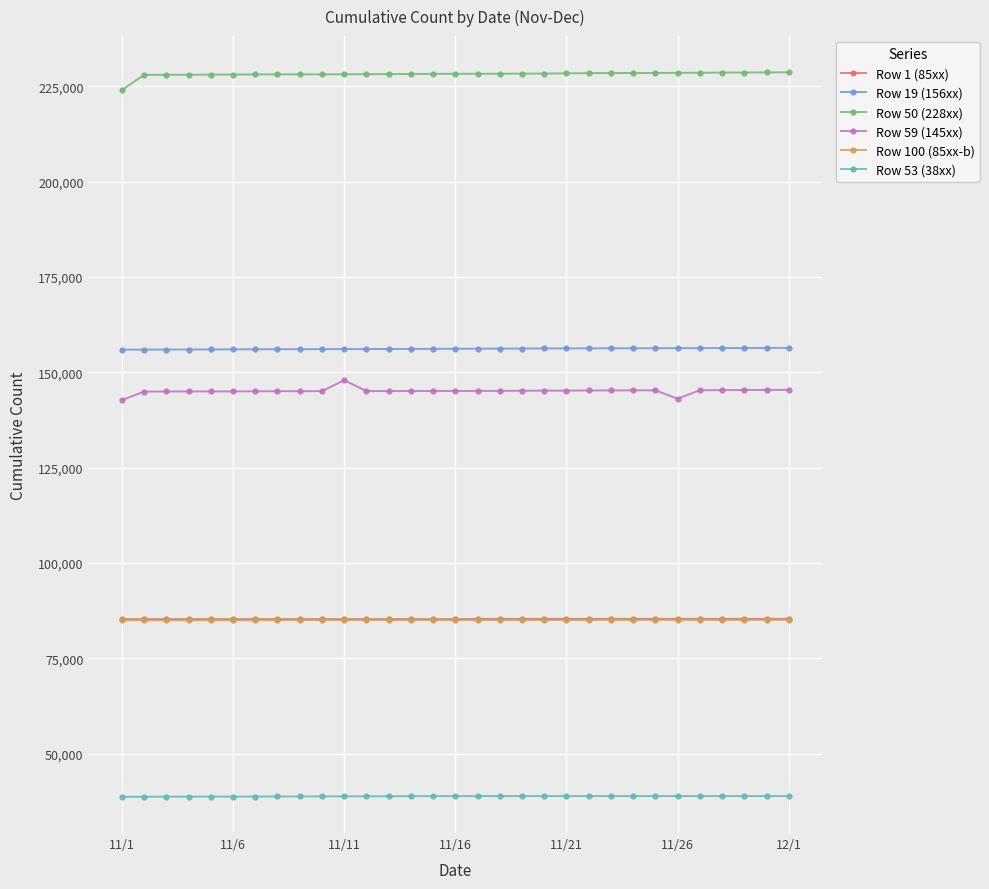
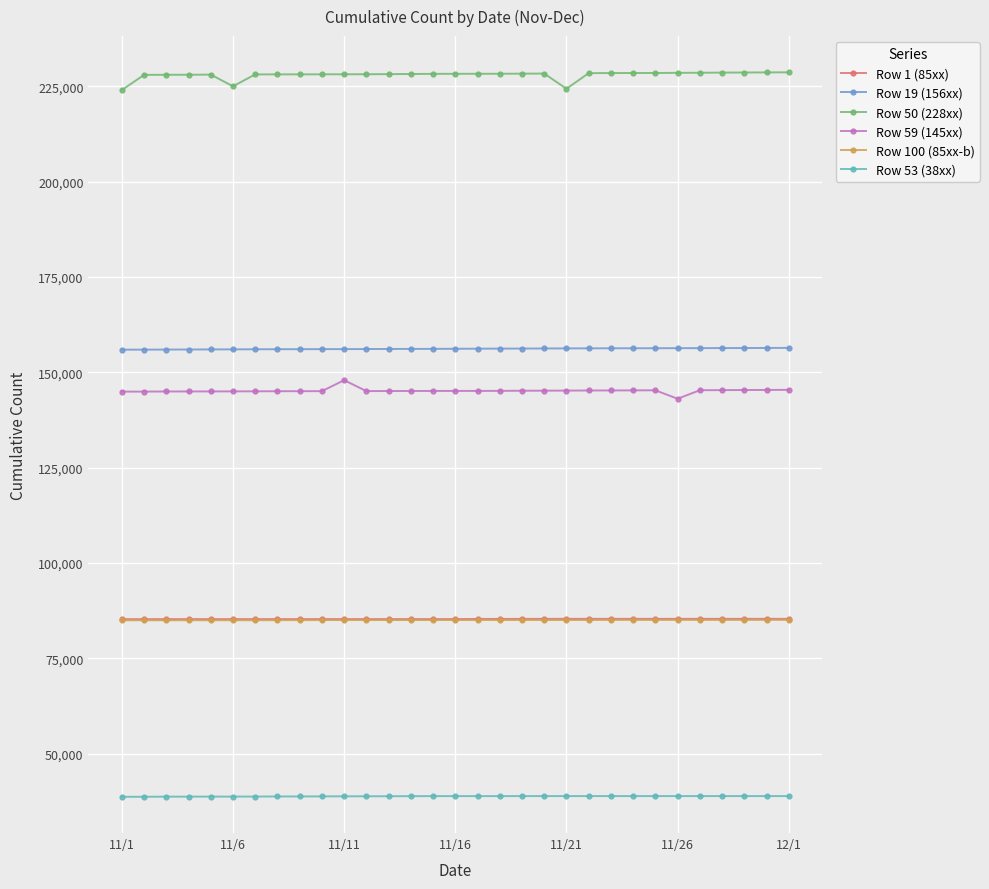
Row 59 (145xx), 11/1: 143,000 -> 145,000
Row 50 (228xx), 11/6: 228,000 -> 225,000
Row 50 (228xx), 11/21: 228,000 -> 224,000
